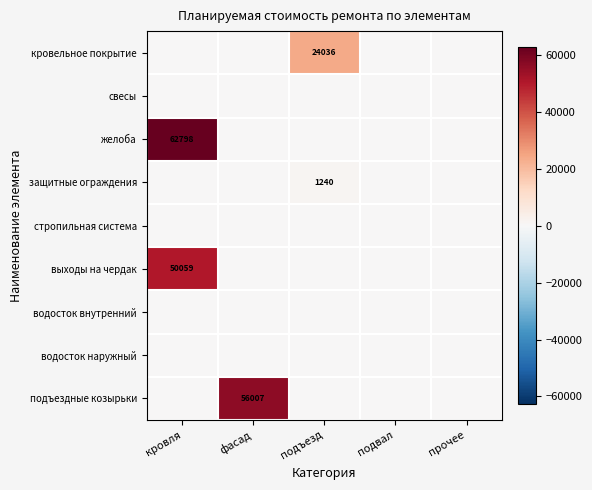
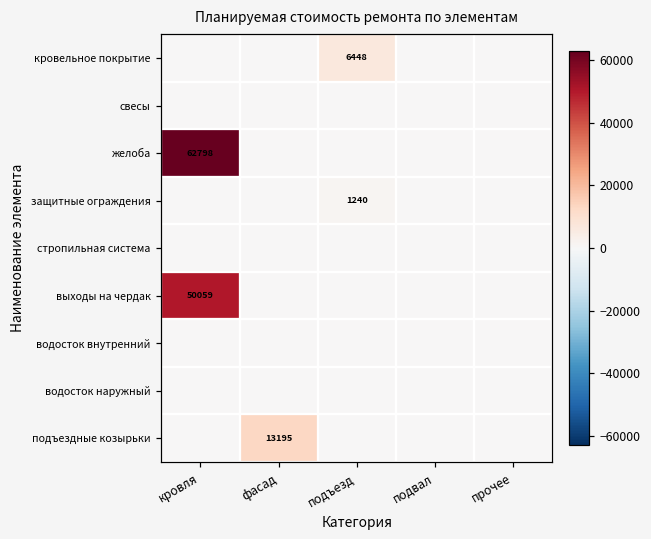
кровельное покрытие, подъезд: 24036 -> 6448
подъездные козырьки, фасад: 56007 -> 13195
